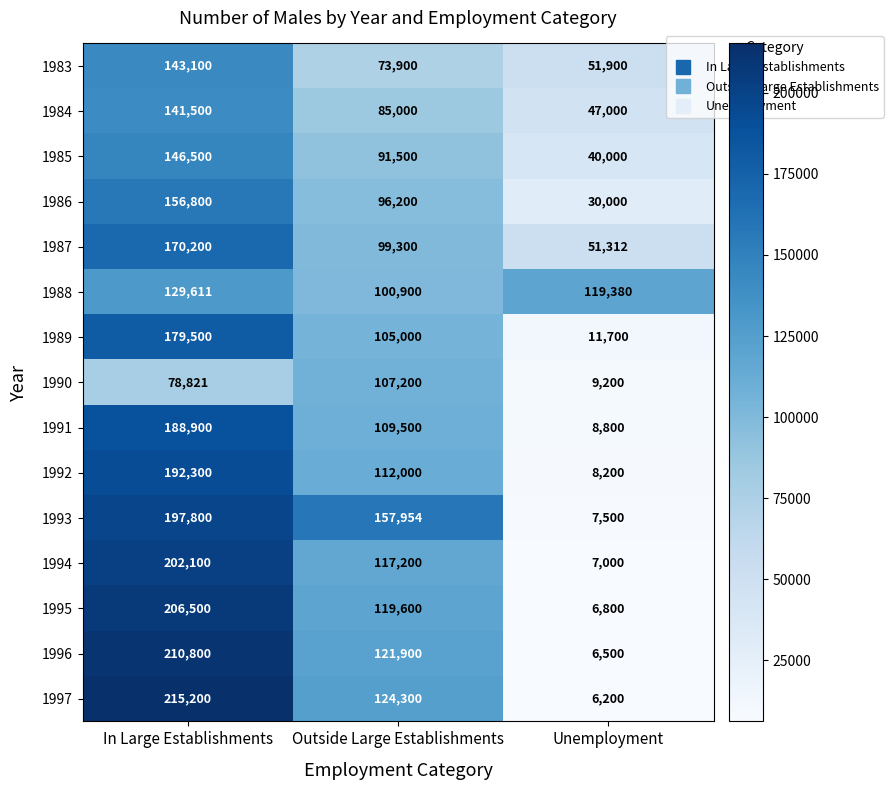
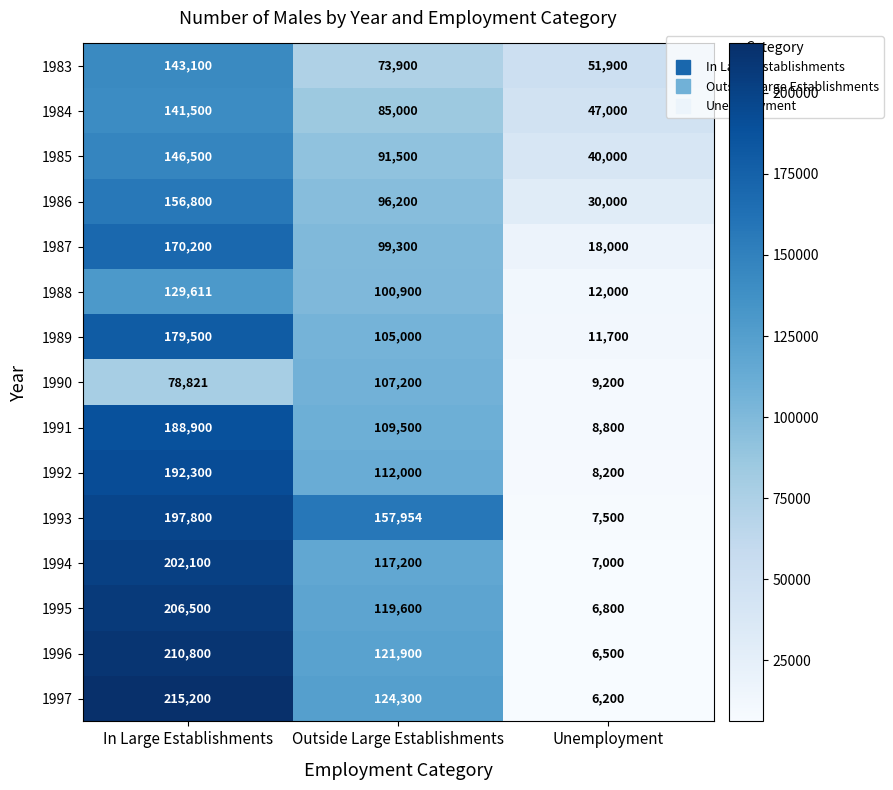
1987, Unemployment: 51,312 -> 18,000
1988, Unemployment: 119,380 -> 12,000
